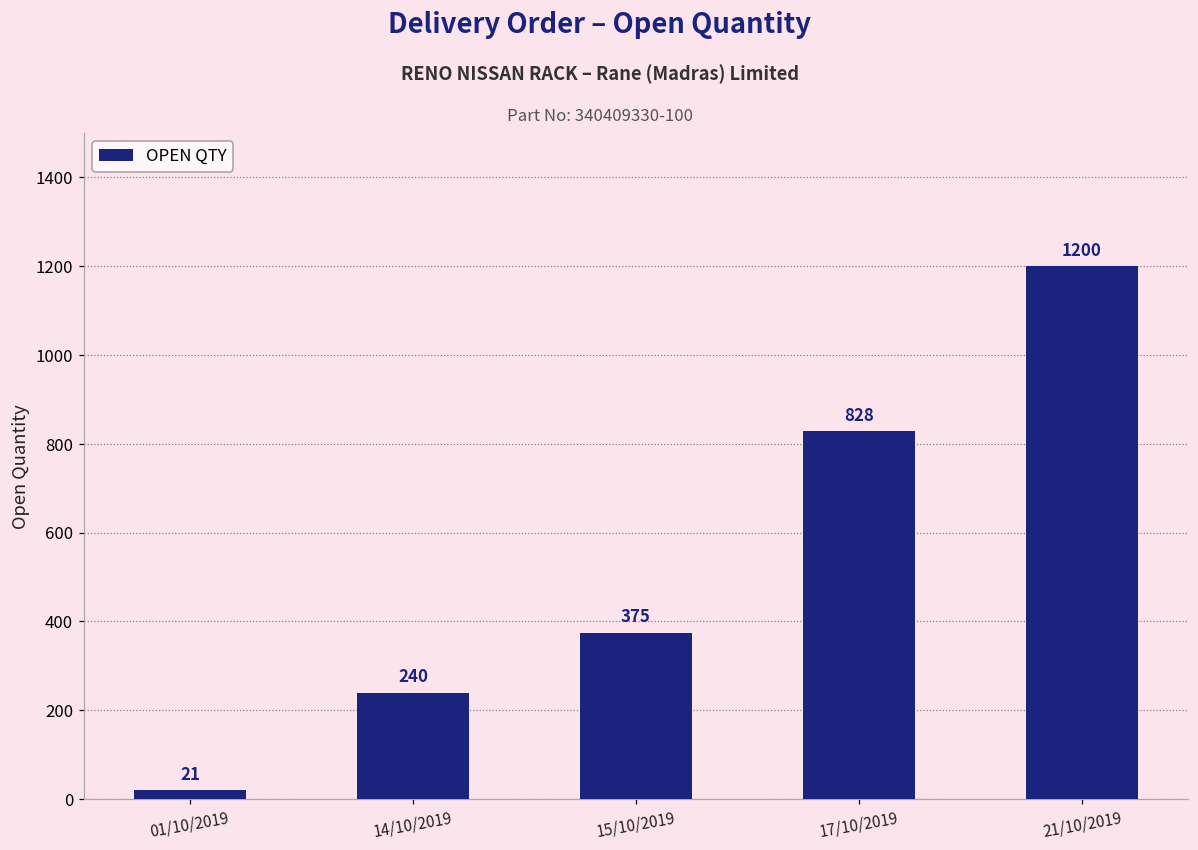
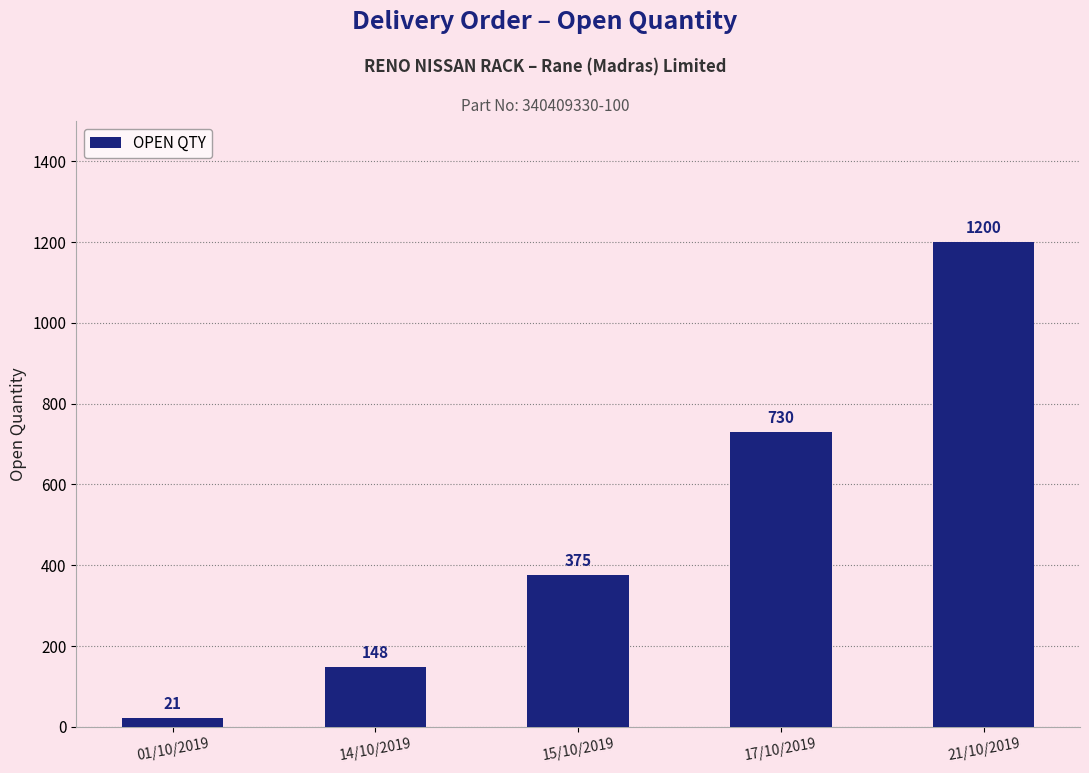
14/10/2019: 240 -> 148
17/10/2019: 828 -> 730
